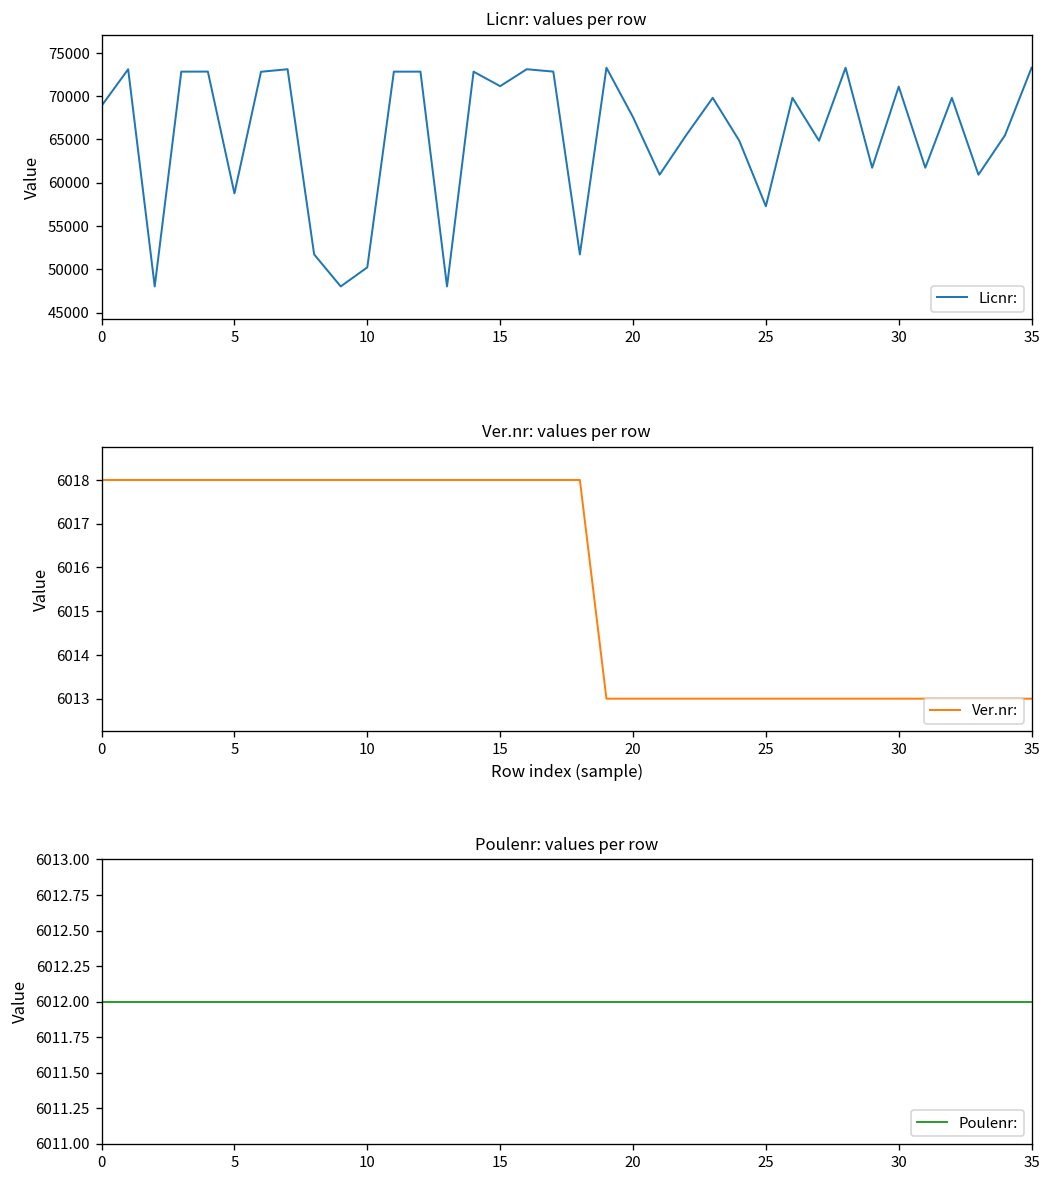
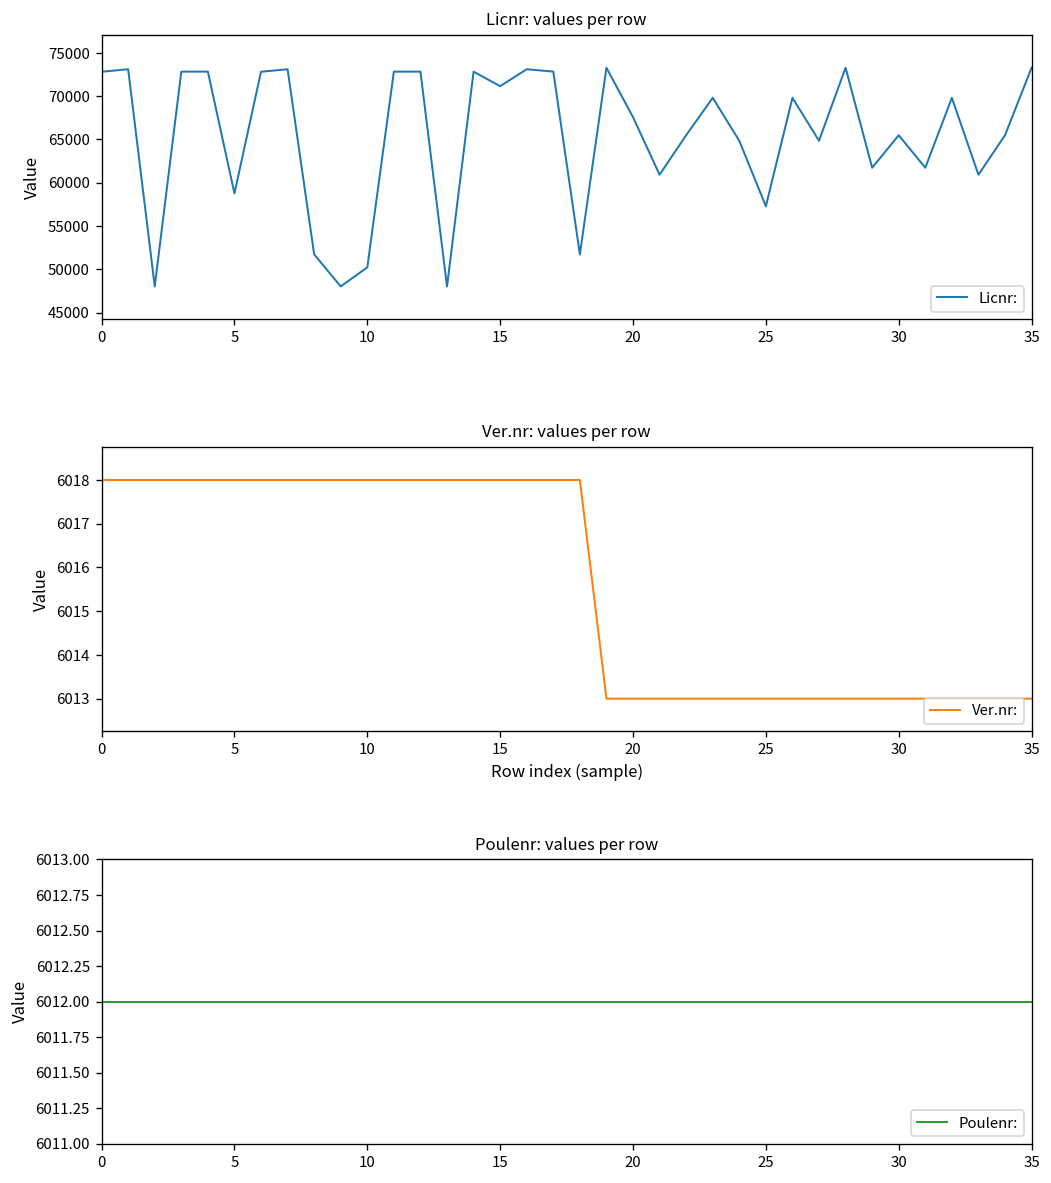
Licnr: values per row, 0: 69000 -> 73000
Licnr: values per row, 30: 71000 -> 65000
